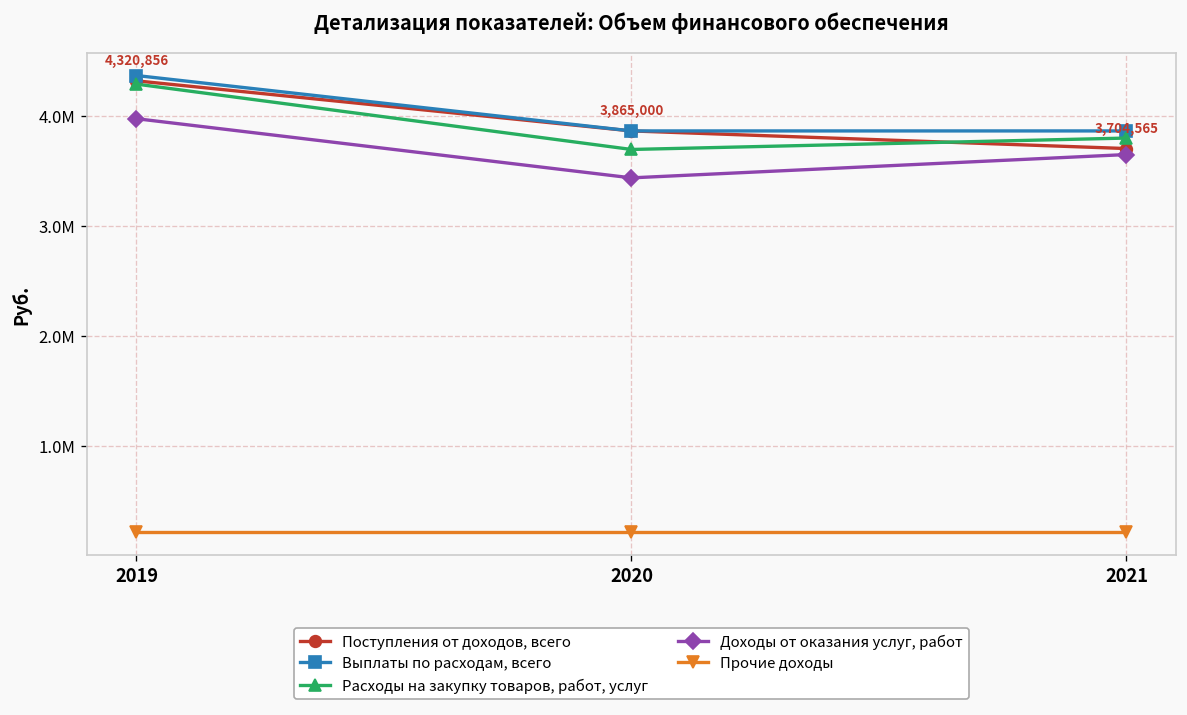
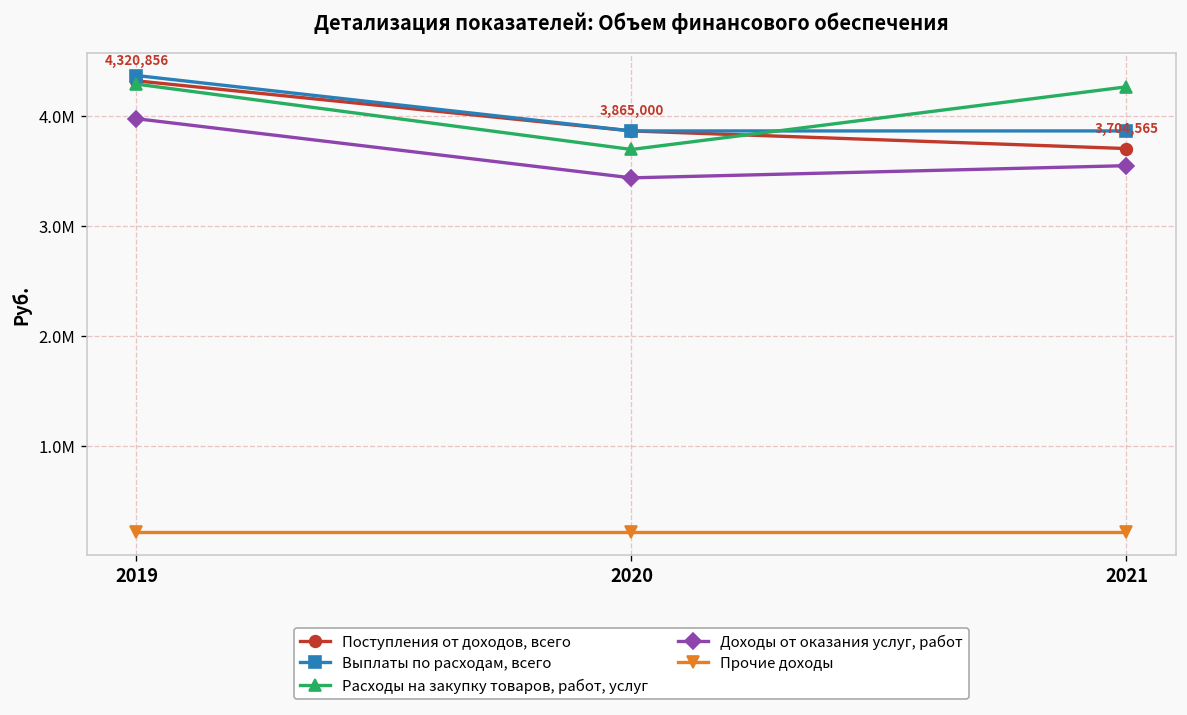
Расходы на закупку товаров, работ, услуг, 2021: 3800000 -> 4300000
Доходы от оказания услуг, работ, 2021: 3700000 -> 3500000
